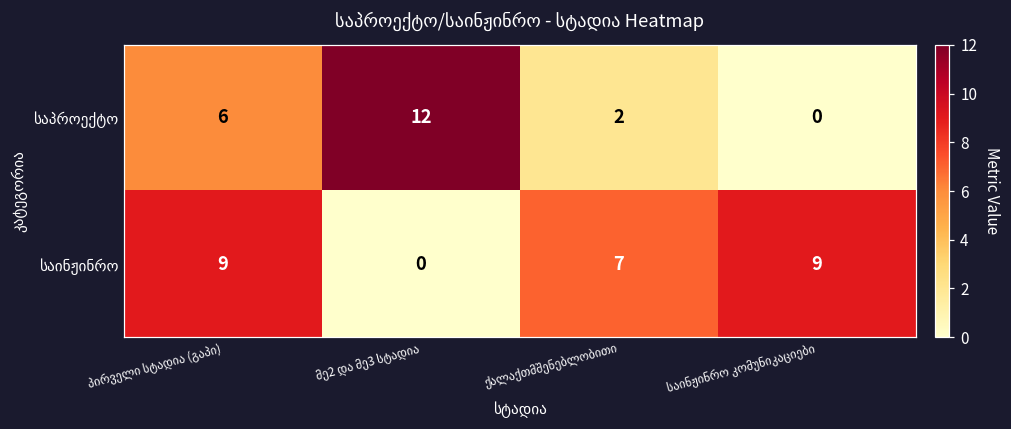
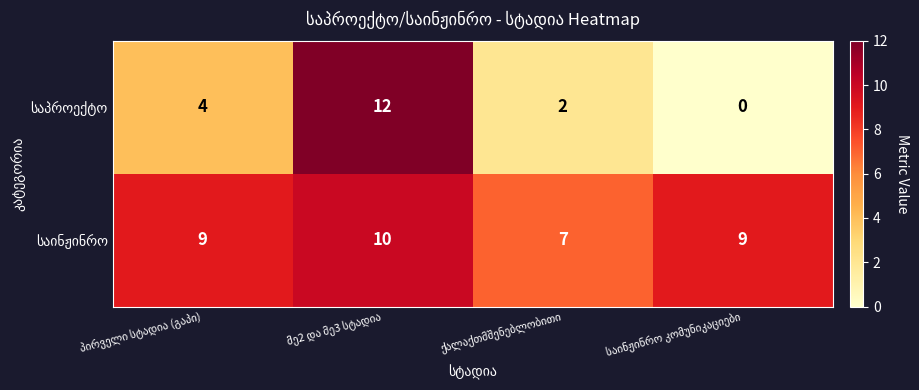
საპროექტო, პირველი სტადია (გაპი): 6 -> 4
საინჟინრო, მე2 და მე3 სტადია: 0 -> 10
